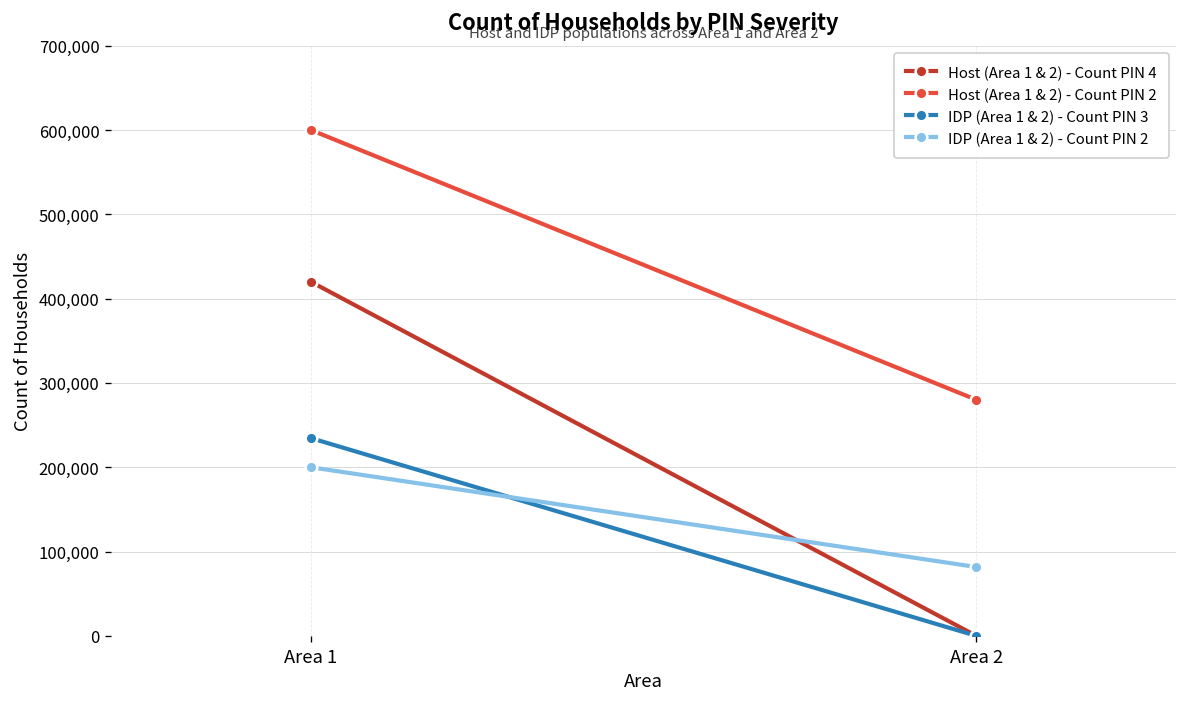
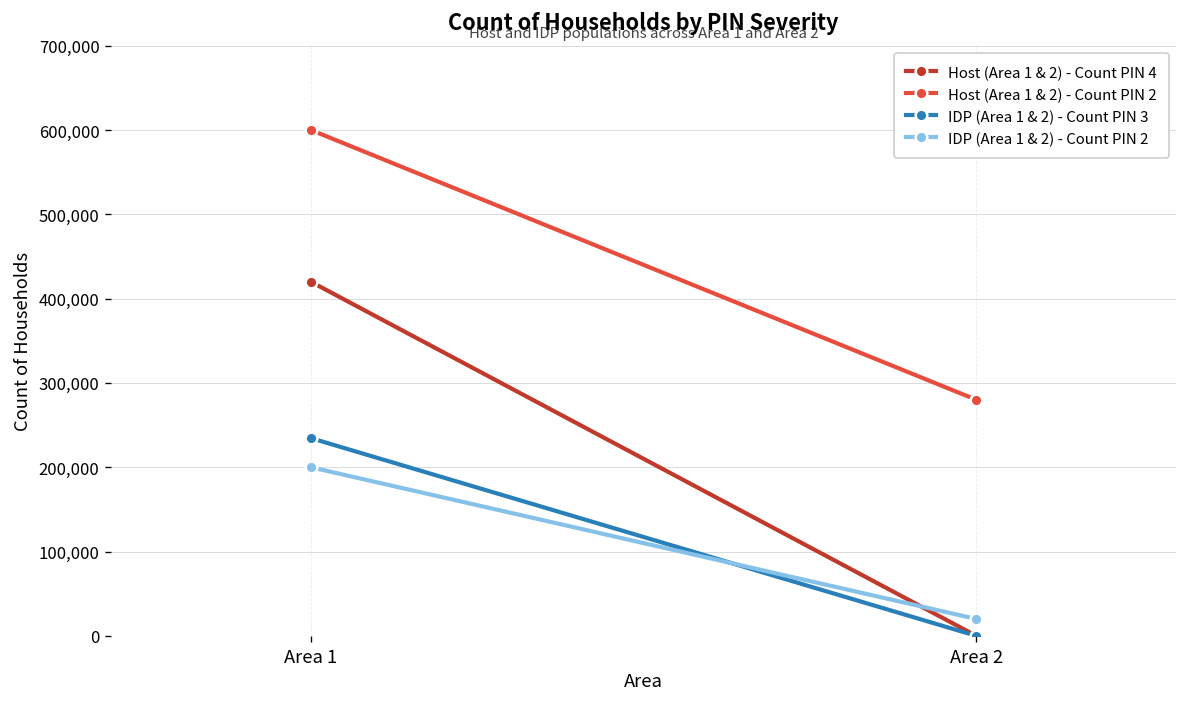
IDP (Area 1 & 2) - Count PIN 2, Area 2: 80,000 -> 20,000
